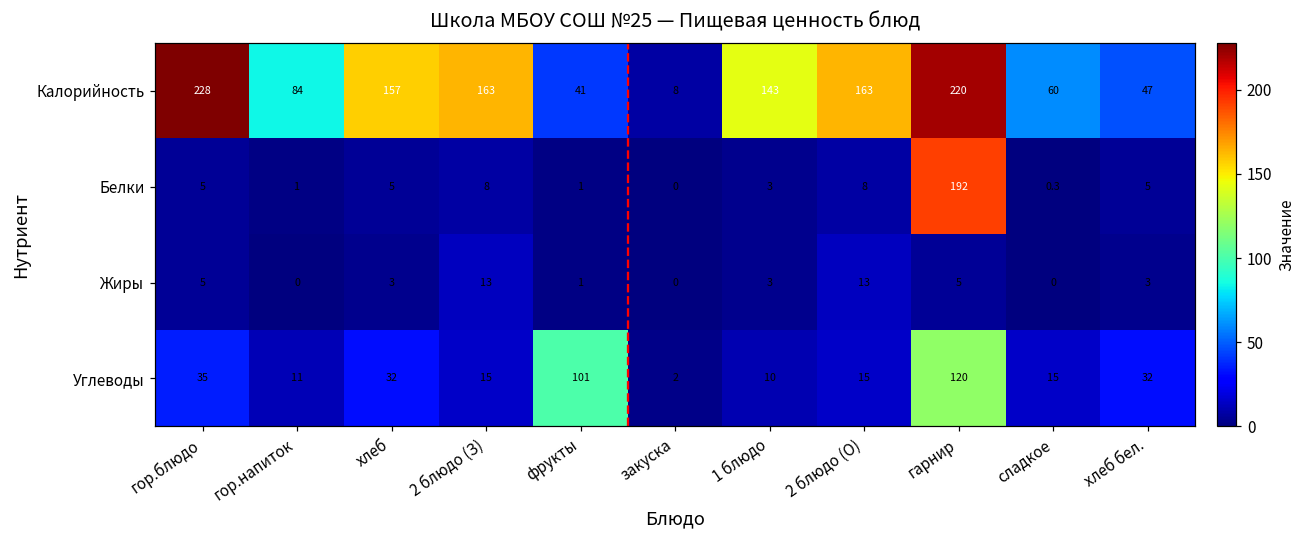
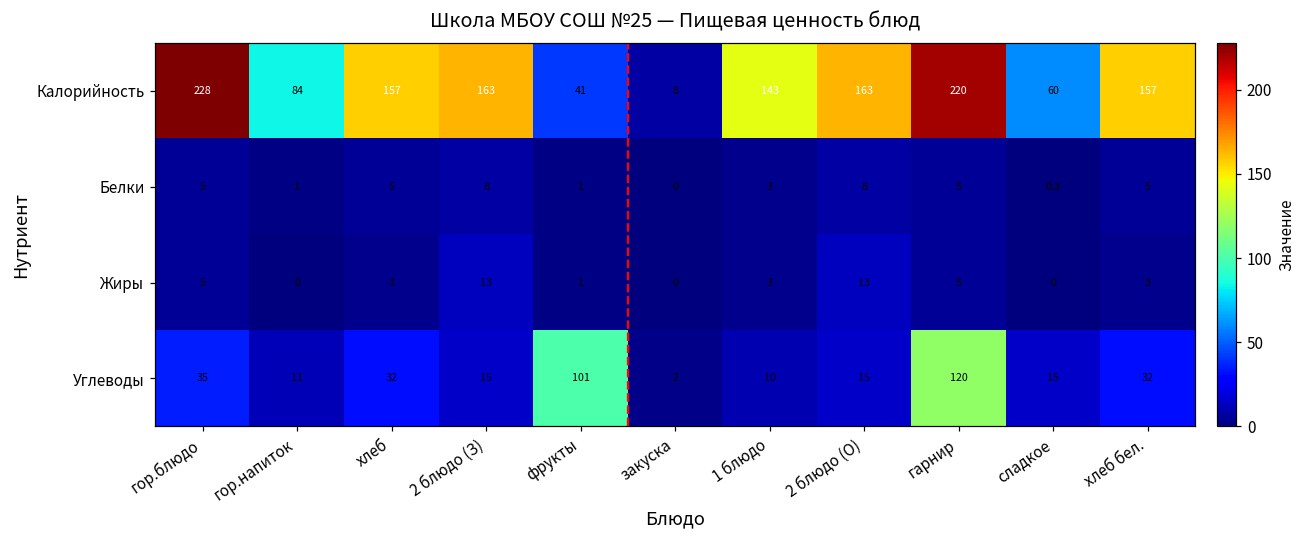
Калорийность, хлеб бел.: 47 -> 157
Белки, гарнир: 192 -> 5
